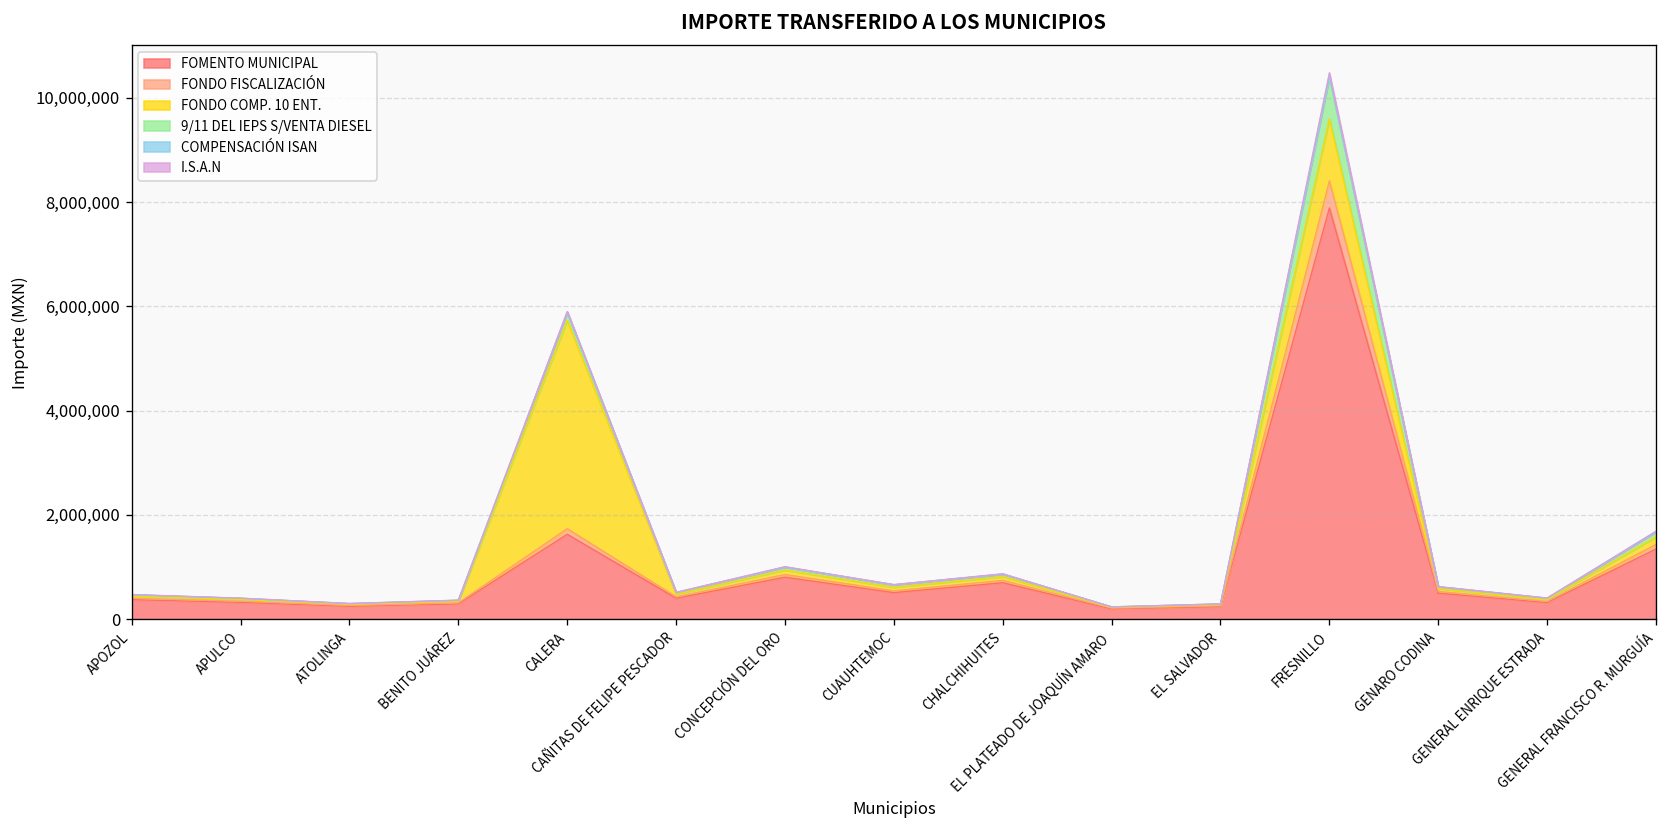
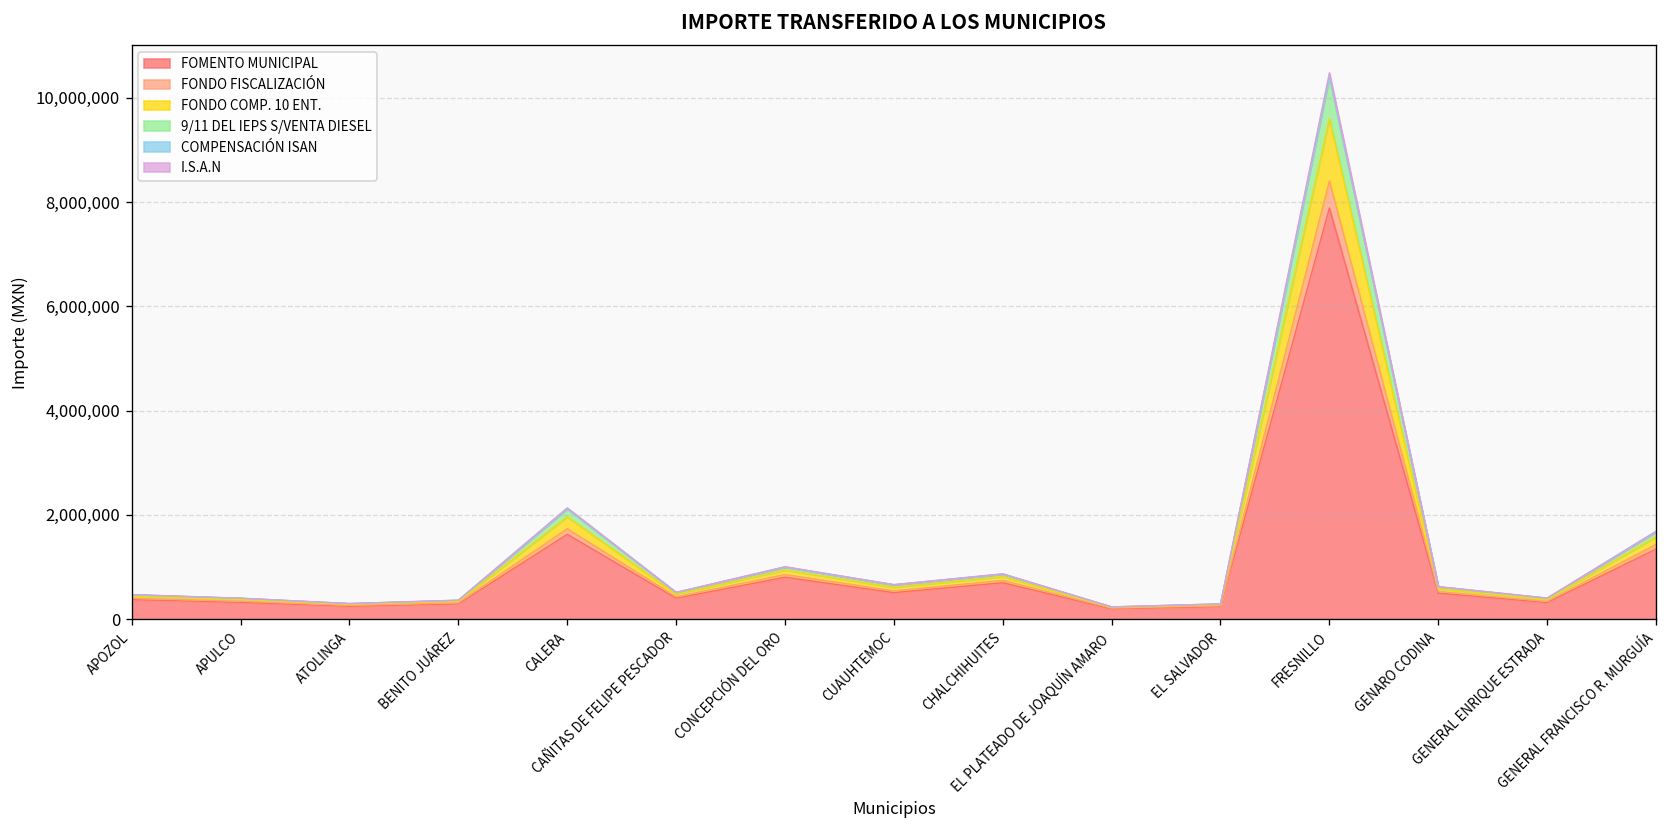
FONDO COMP. 10 ENT., CALERA: 4,000,000 -> 200,000
